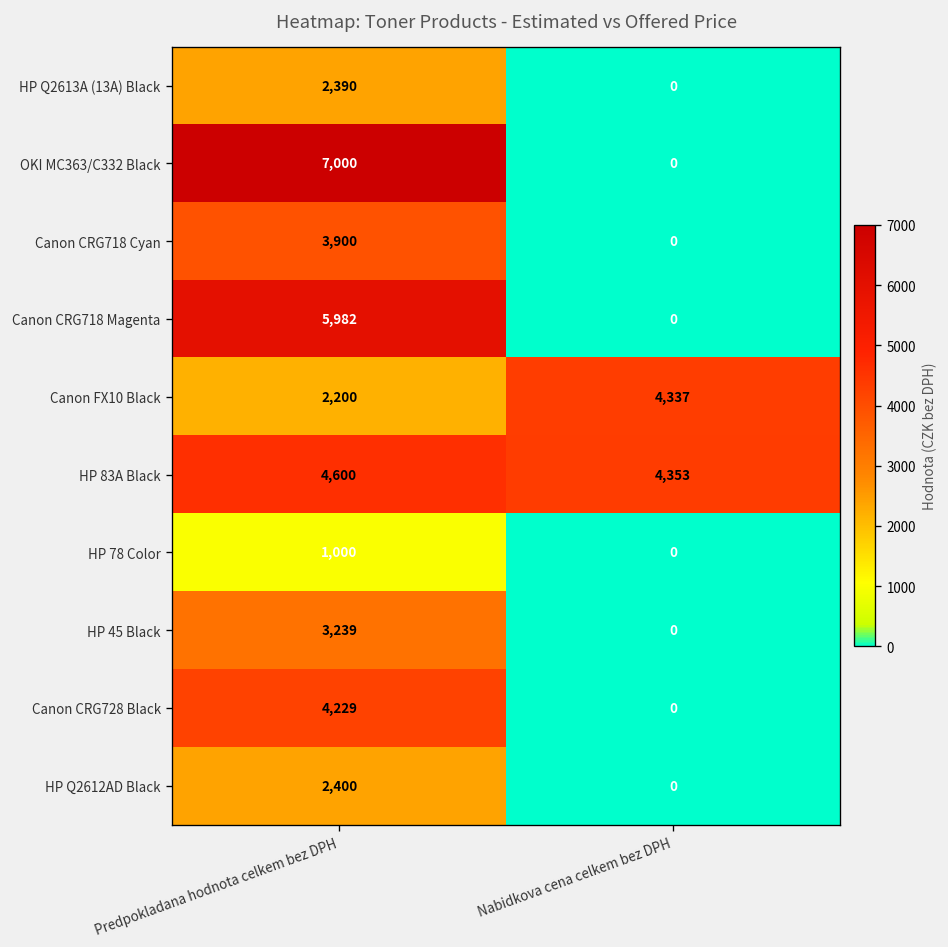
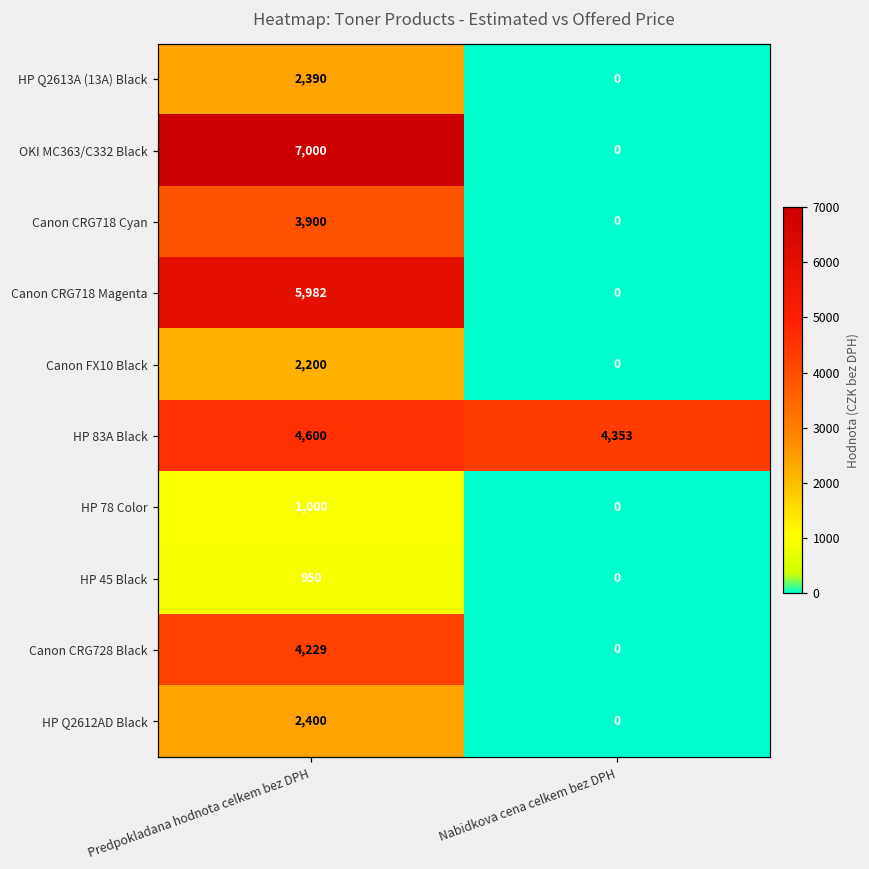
Canon FX10 Black, Nabidkova cena celkem bez DPH: 4,337 -> 0
HP 45 Black, Predpokladana hodnota celkem bez DPH: 3,239 -> 950
